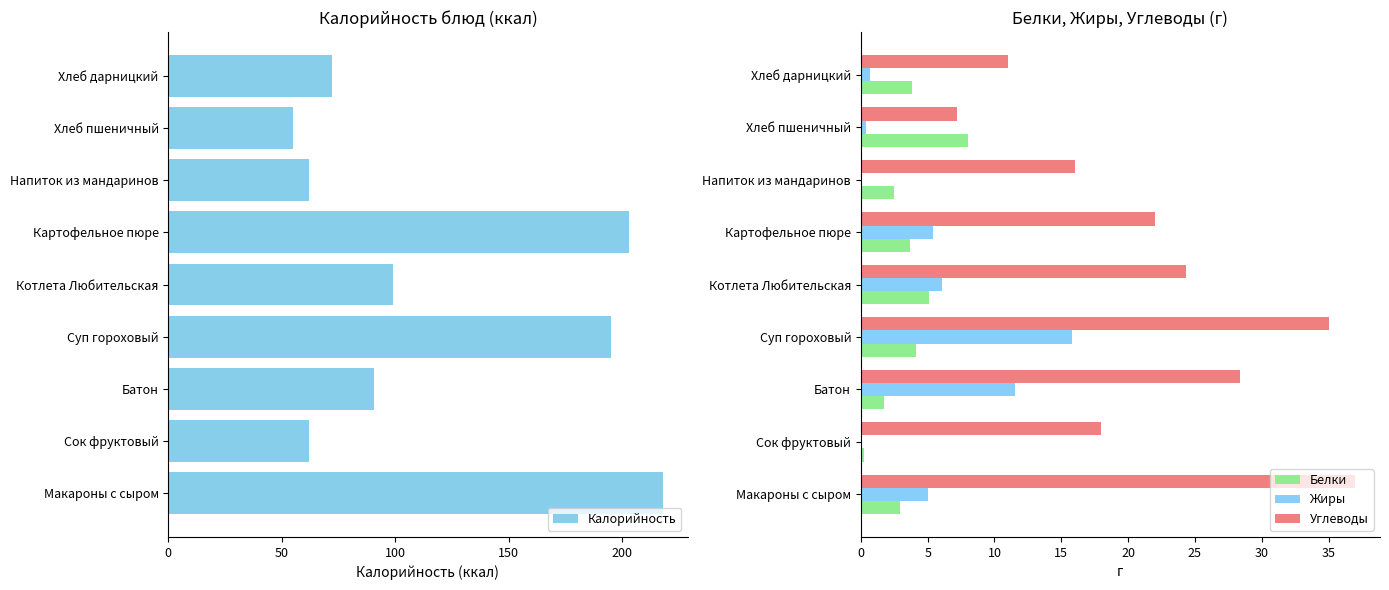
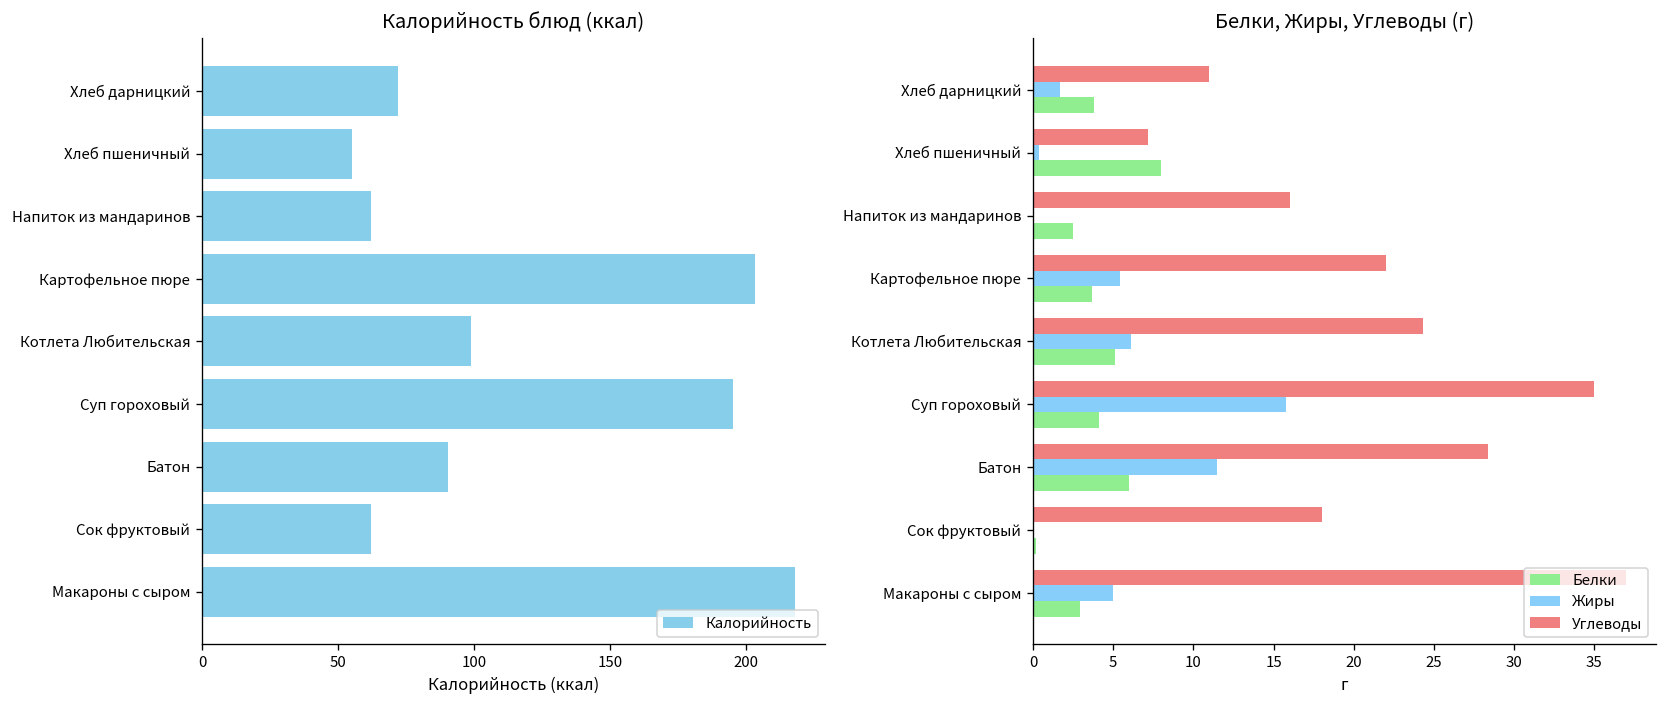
Белки, Жиры, Углеводы (г), Жиры, Хлеб дарницкий: 0.7 -> 1.7
Белки, Жиры, Углеводы (г), Белки, Батон: 1.7 -> 6.0
